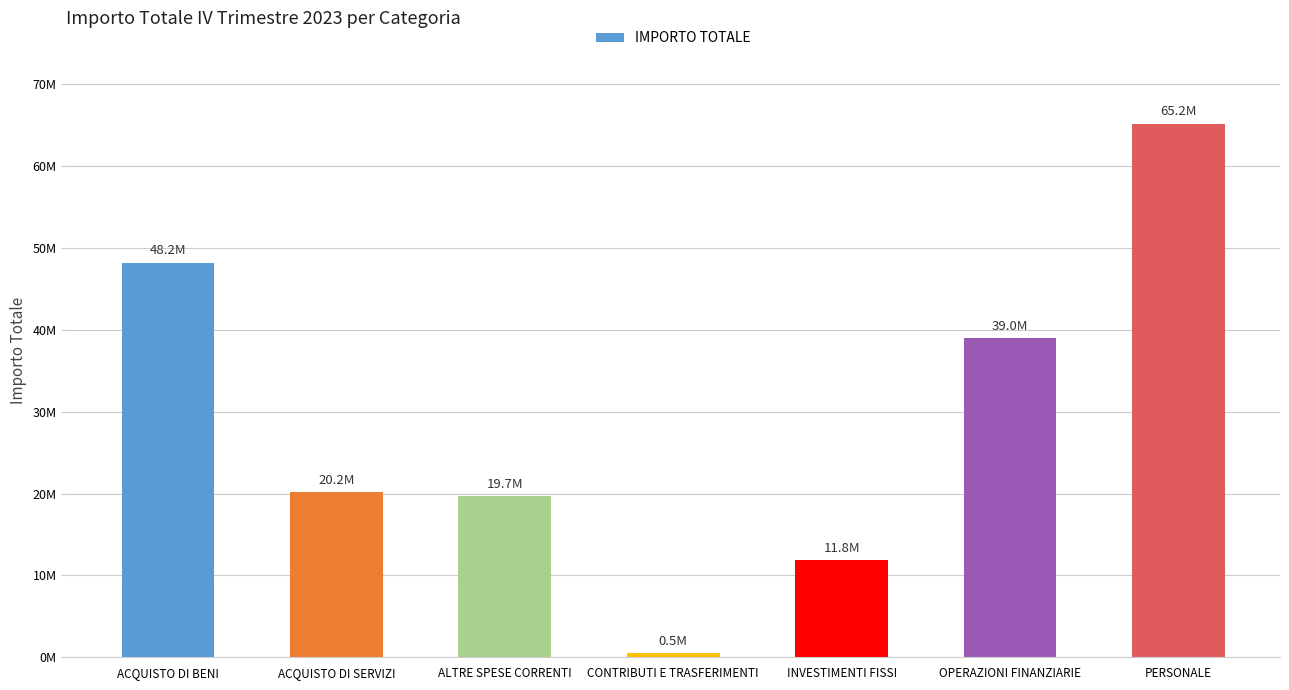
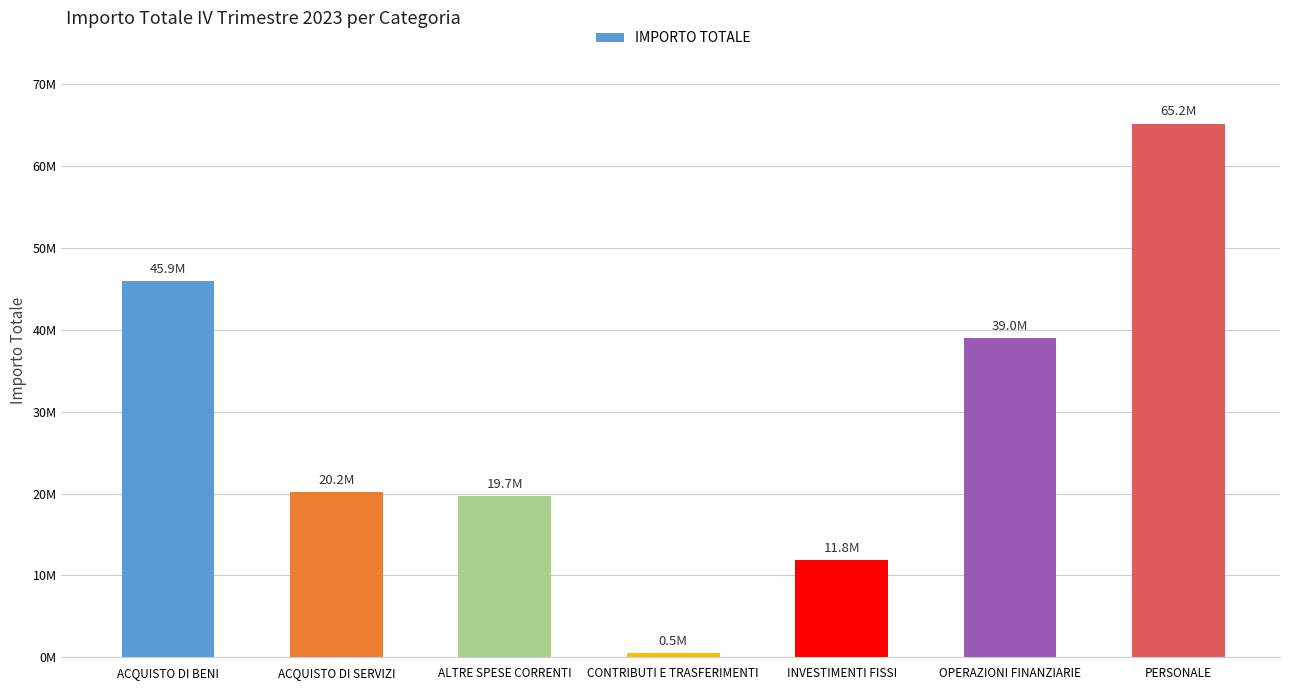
ACQUISTO DI BENI: 48.2M -> 45.9M
